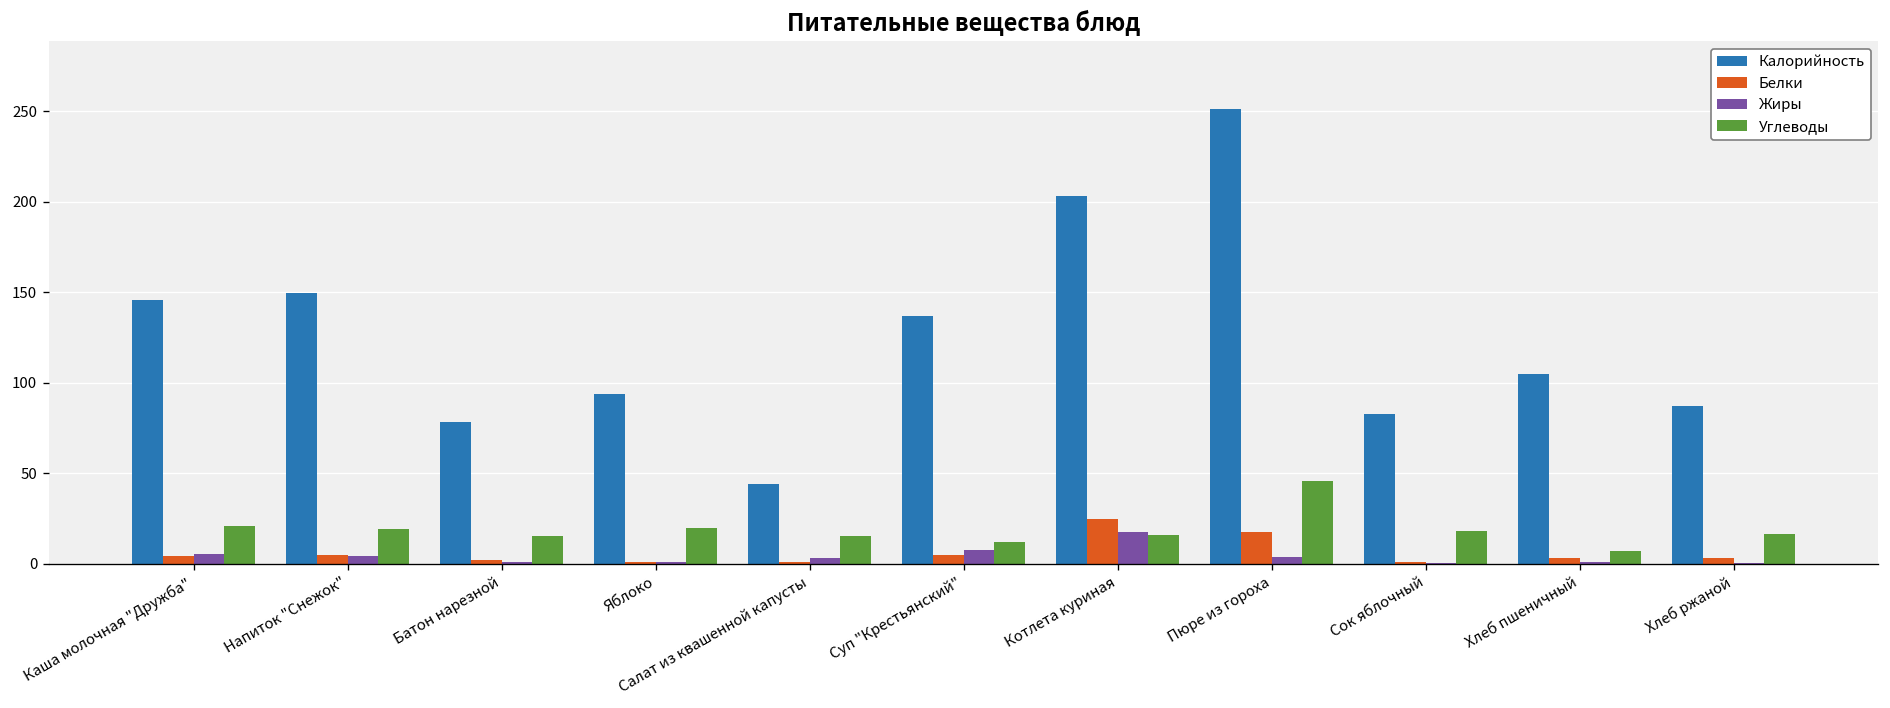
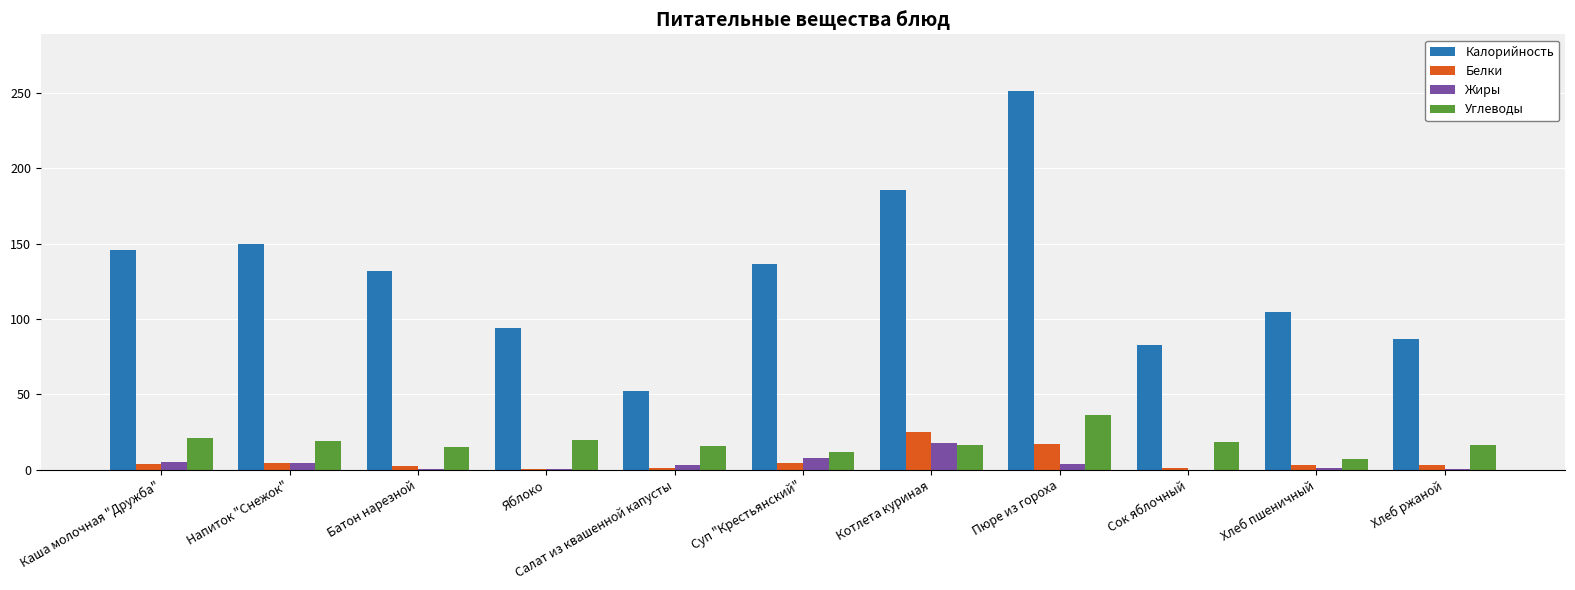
Калорийность, Батон нарезной: 79 -> 132
Калорийность, Салат из квашенной капусты: 44 -> 53
Калорийность, Котлета куриная: 203 -> 186
Углеводы, Пюре из гороха: 46 -> 36
